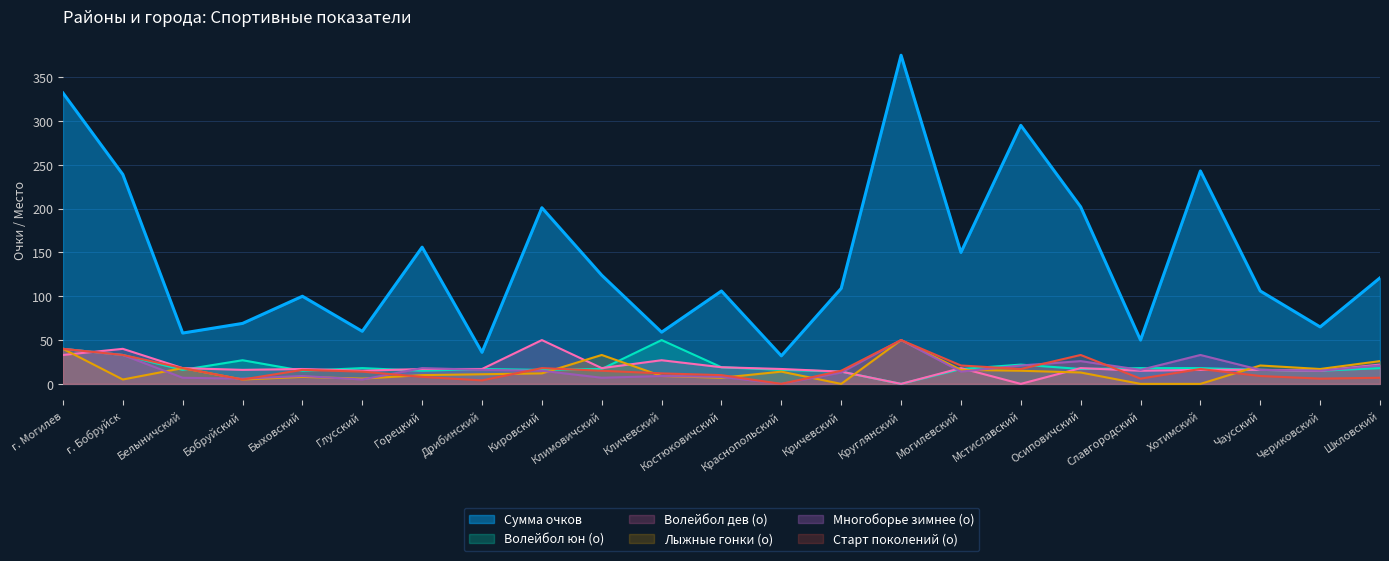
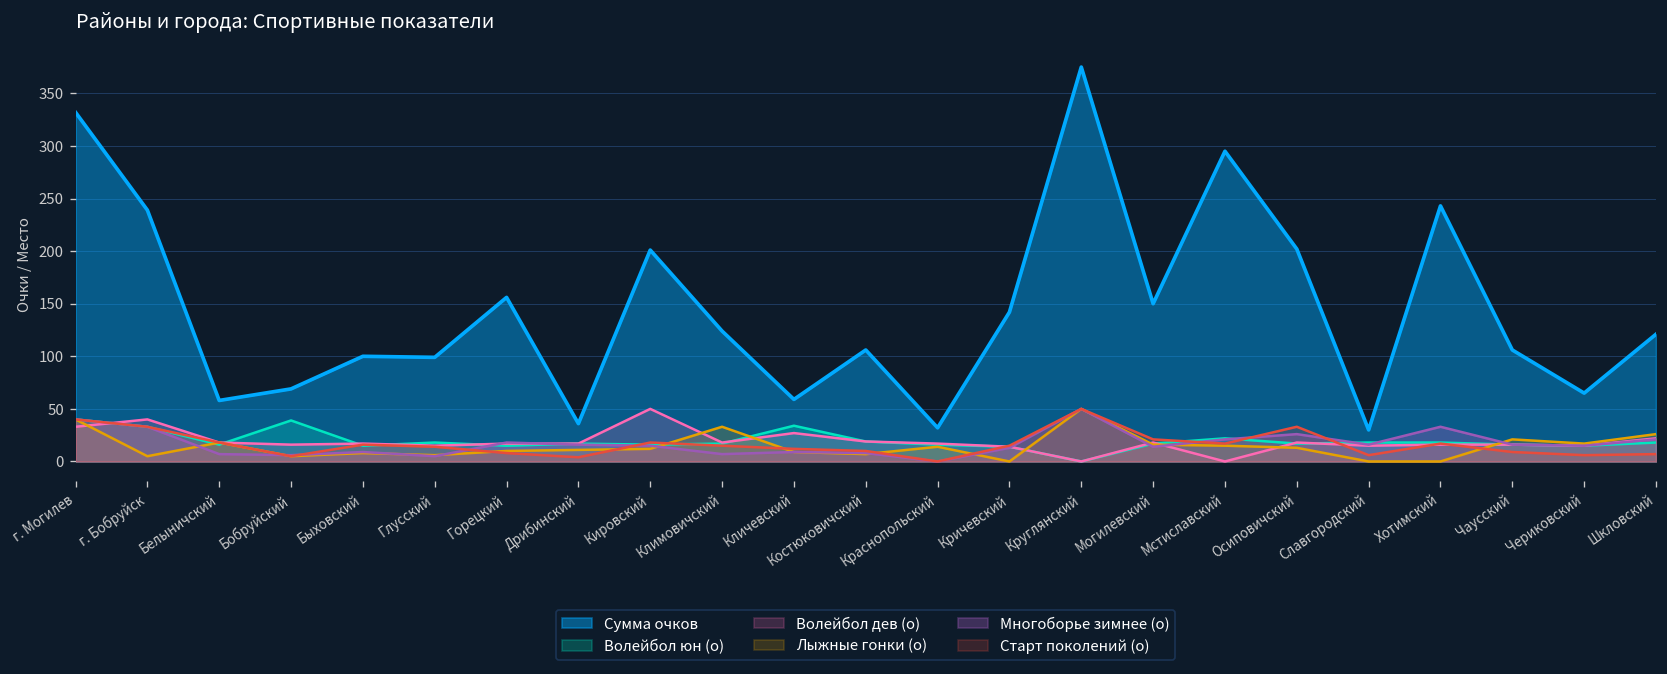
Волейбол юн (о), Бобруйский: 30 -> 40
Сумма очков, Глусский: 60 -> 100
Волейбол юн (о), Кличевский: 50 -> 30
Сумма очков, Кричевский: 110 -> 140
Сумма очков, Славгородский: 50 -> 30
